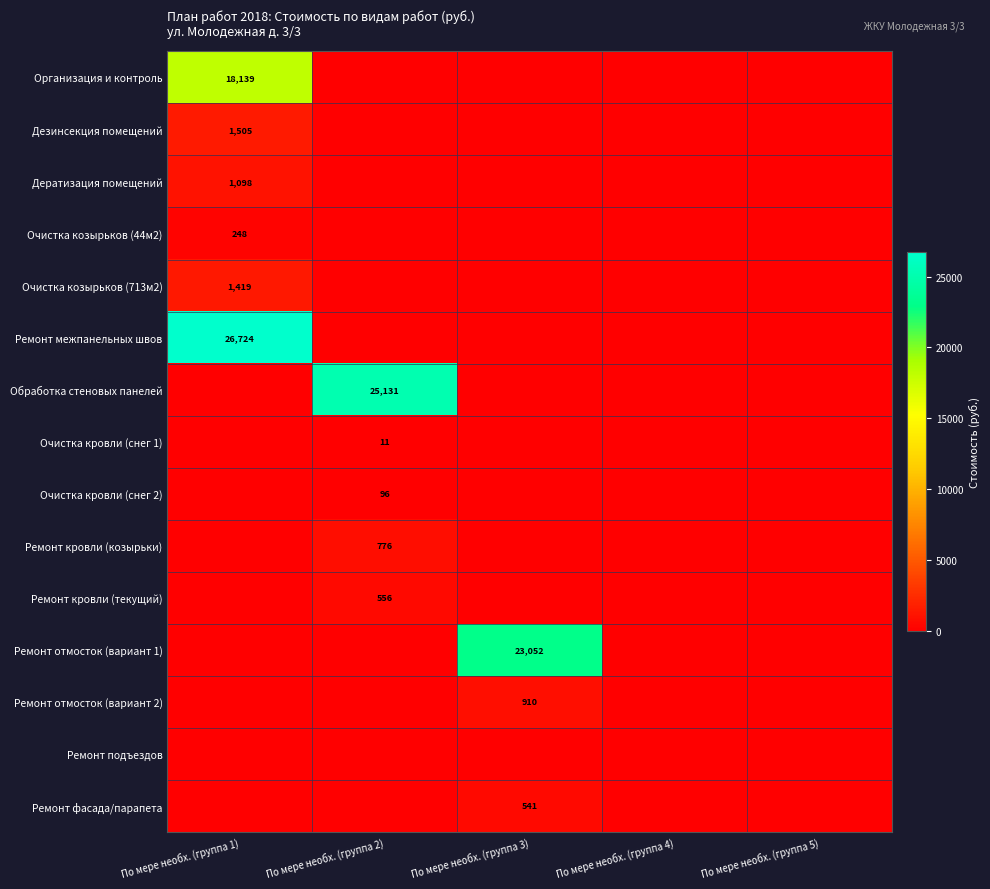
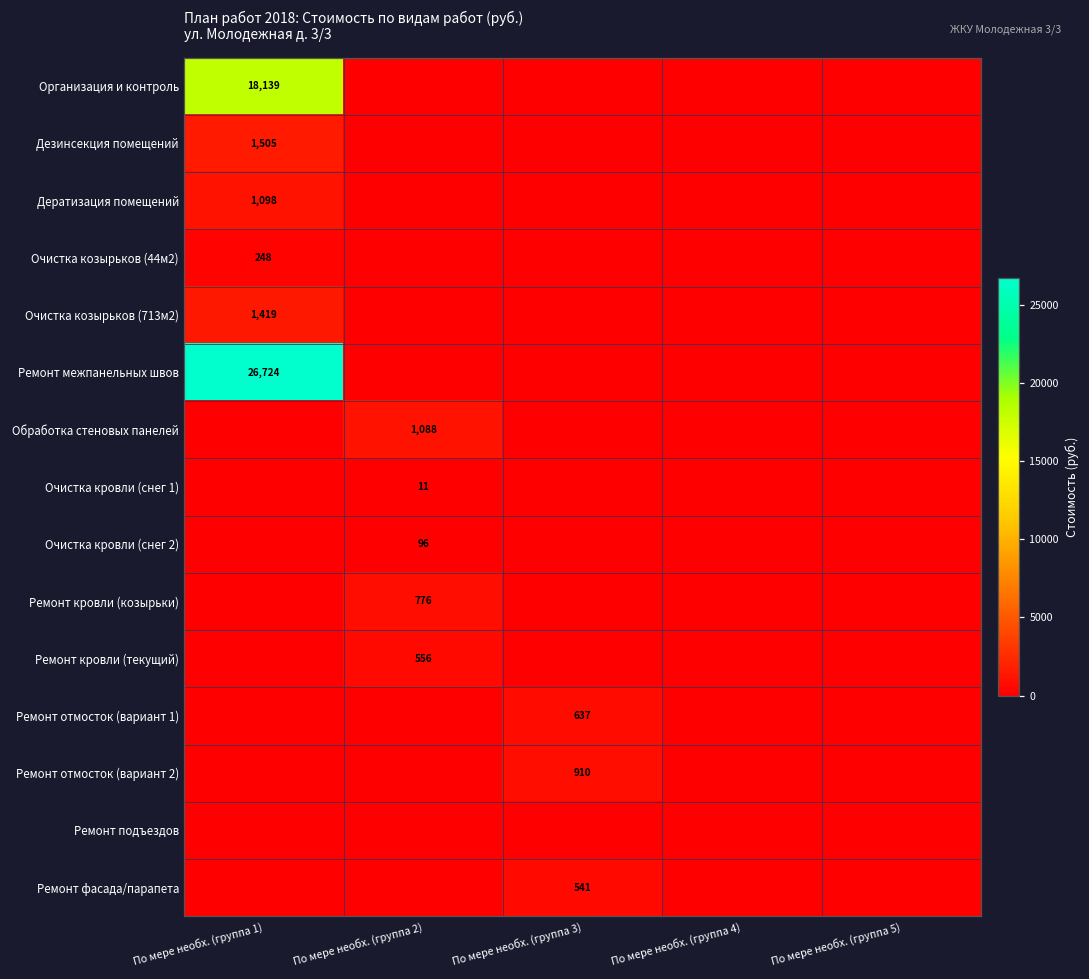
Обработка стеновых панелей, По мере необх. (группа 2): 25,131 -> 1,088
Ремонт отмосток (вариант 1), По мере необх. (группа 3): 23,052 -> 637
